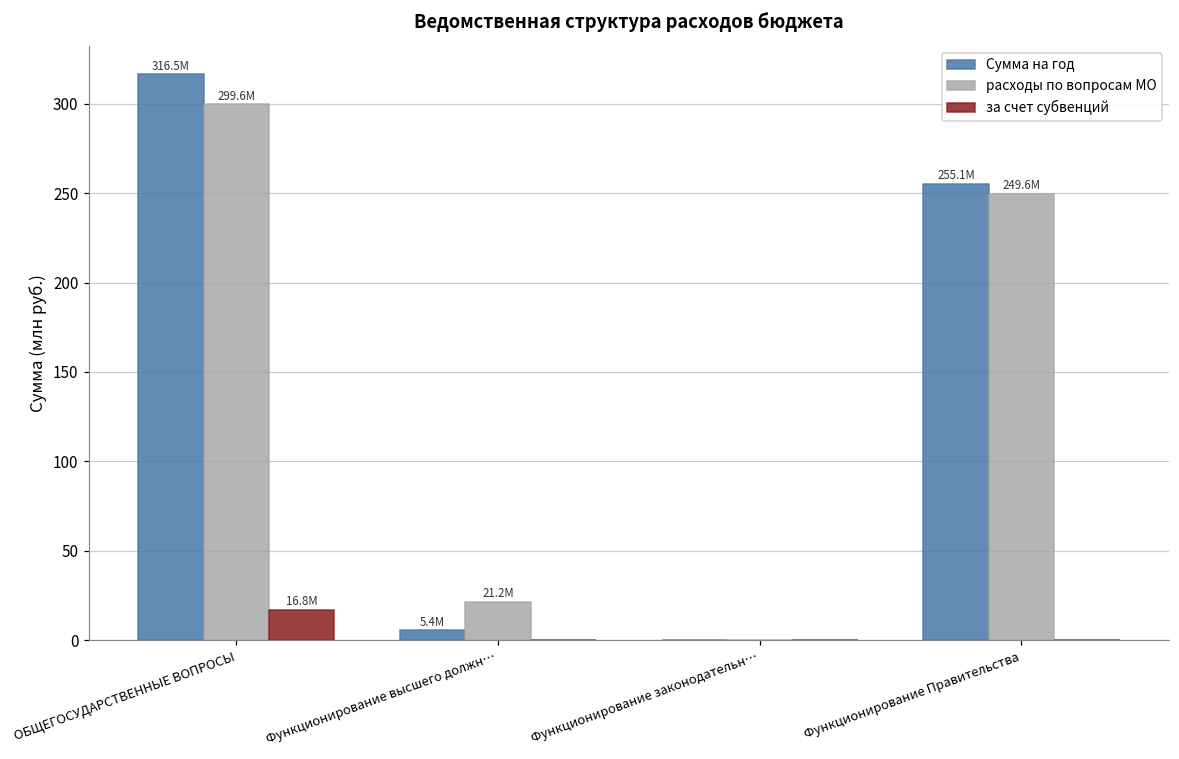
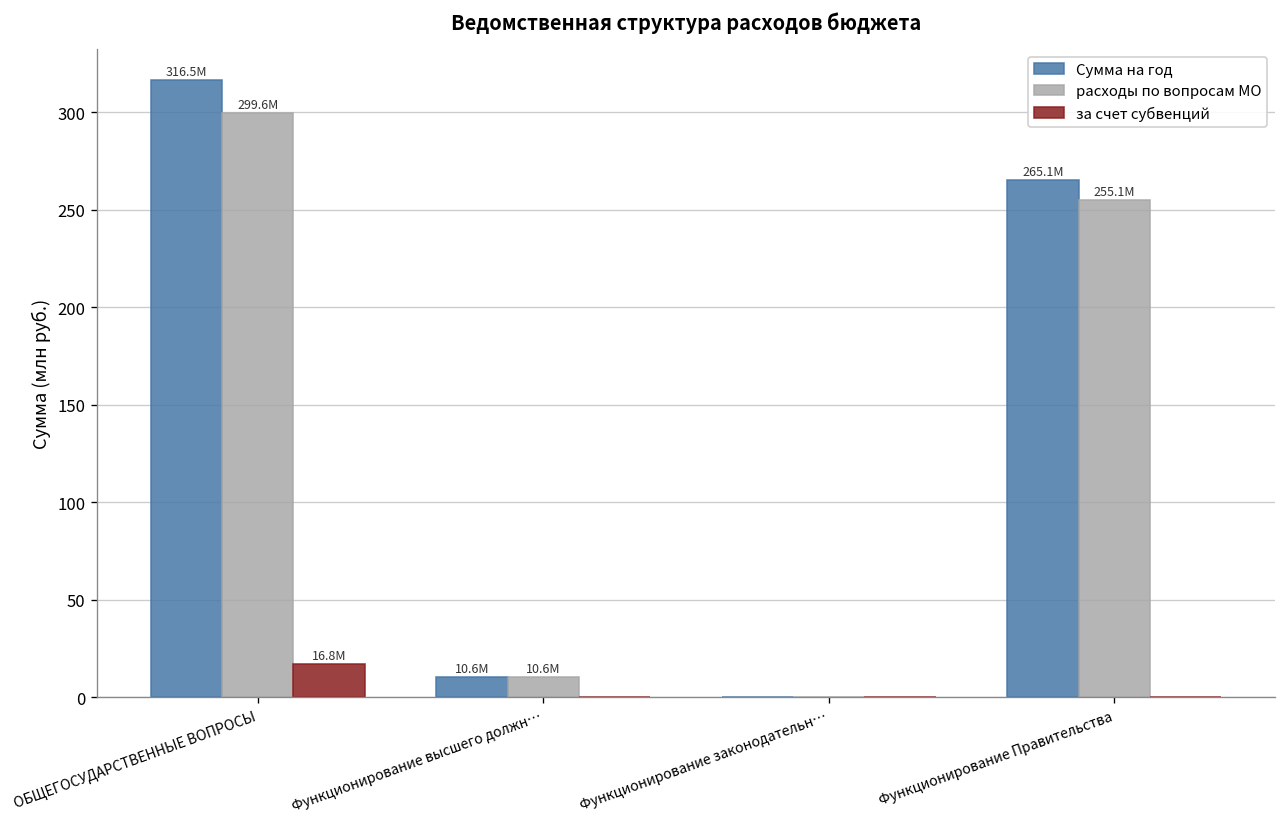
Сумма на год, Функционирование высшего должн…: 5.4M -> 10.6M
расходы по вопросам МО, Функционирование высшего должн…: 21.2M -> 10.6M
Сумма на год, Функционирование Правительства: 255.1M -> 265.1M
расходы по вопросам МО, Функционирование Правительства: 249.6M -> 255.1M
